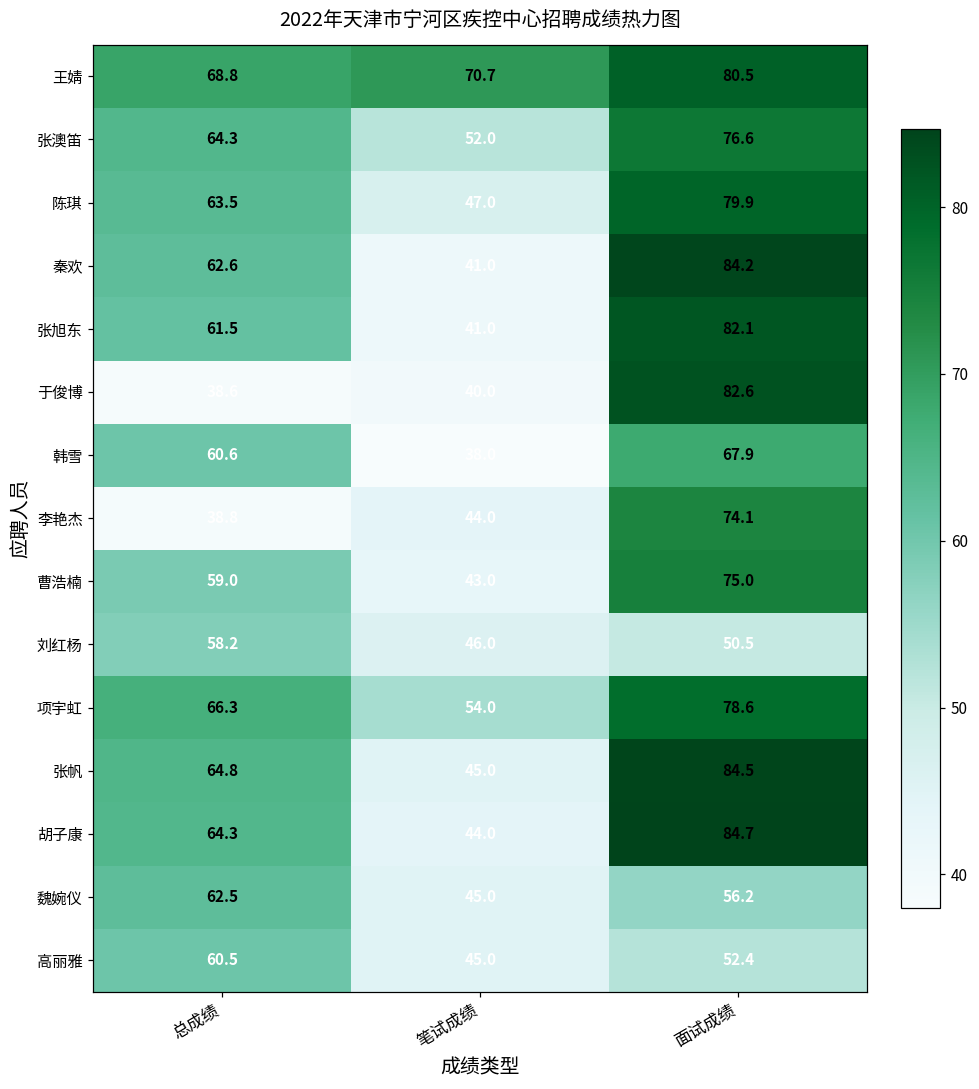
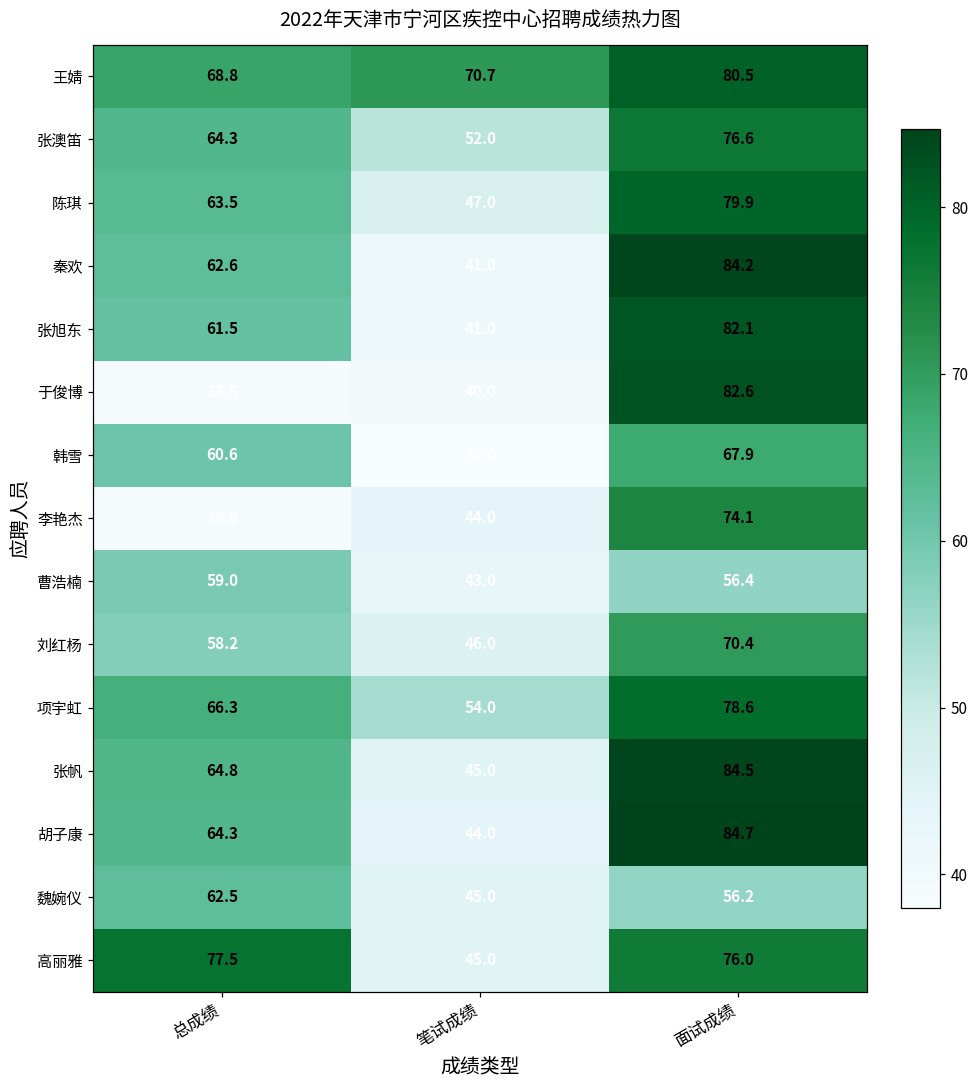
曹浩楠, 面试成绩: 75.0 -> 56.4
刘红杨, 面试成绩: 50.5 -> 70.4
高丽雅, 总成绩: 60.5 -> 77.5
高丽雅, 面试成绩: 52.4 -> 76.0
